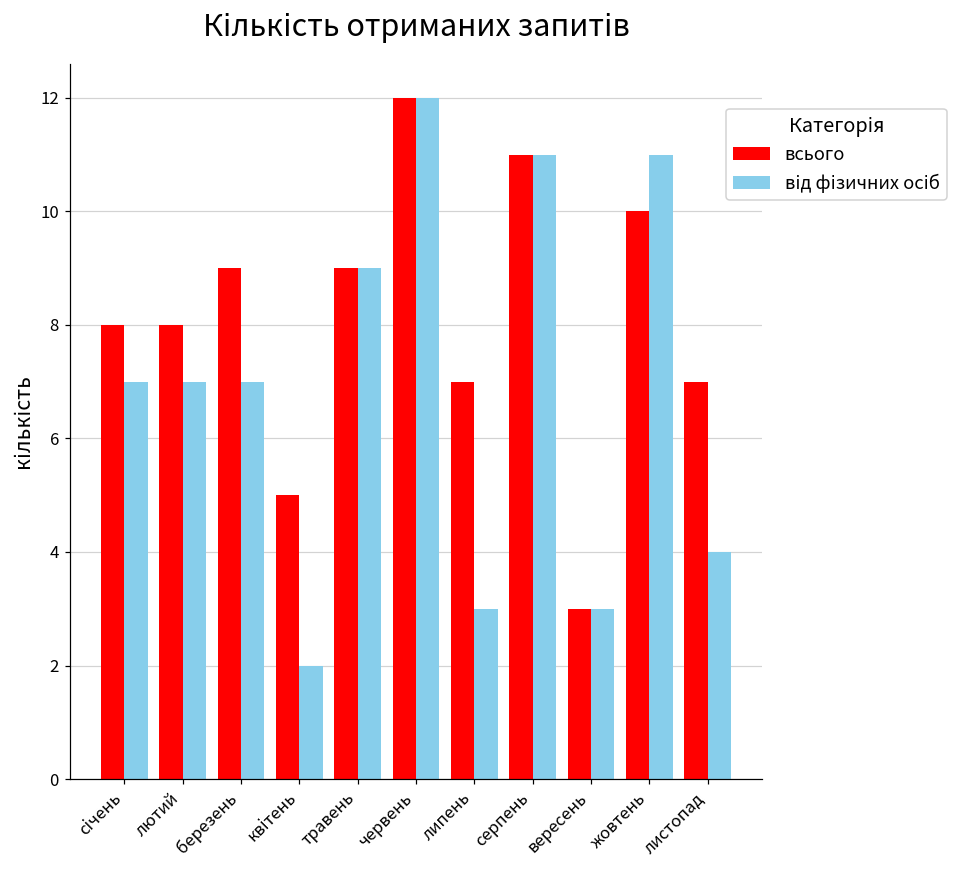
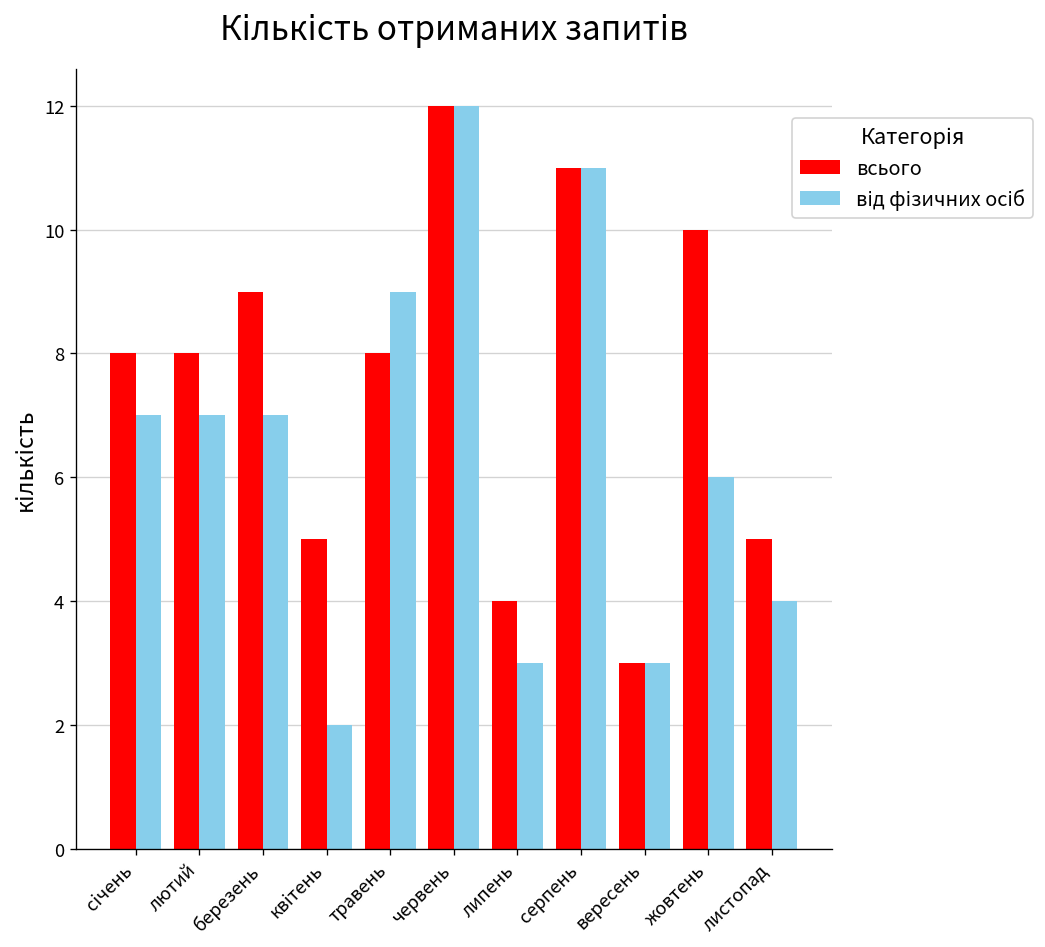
всього, травень: 9 -> 8
всього, липень: 7 -> 4
від фізичних осіб, жовтень: 11 -> 6
всього, листопад: 7 -> 5
